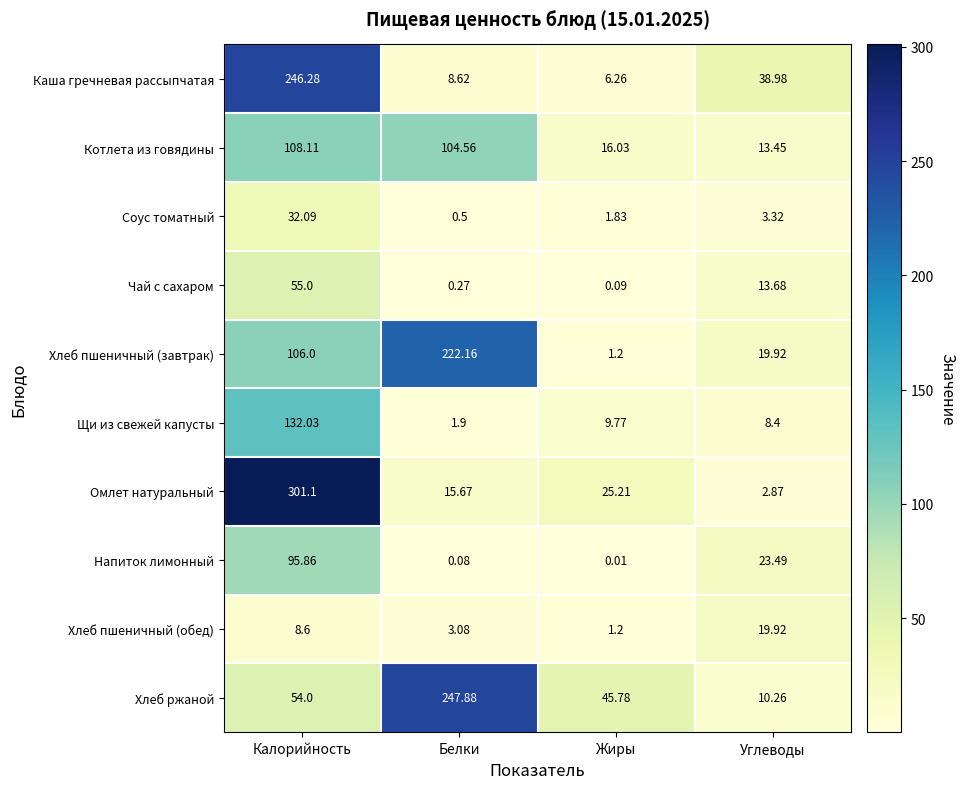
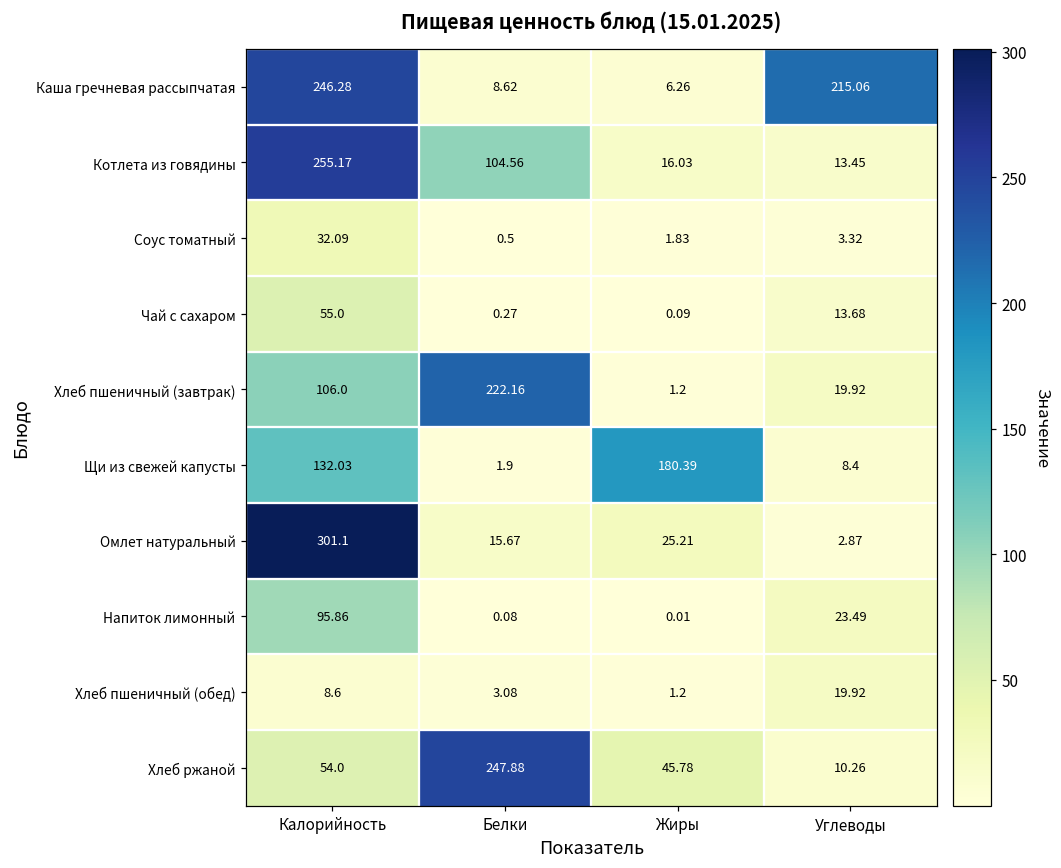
Каша гречневая рассыпчатая, Углеводы: 38.98 -> 215.06
Котлета из говядины, Калорийность: 108.11 -> 255.17
Щи из свежей капусты, Жиры: 9.77 -> 180.39
